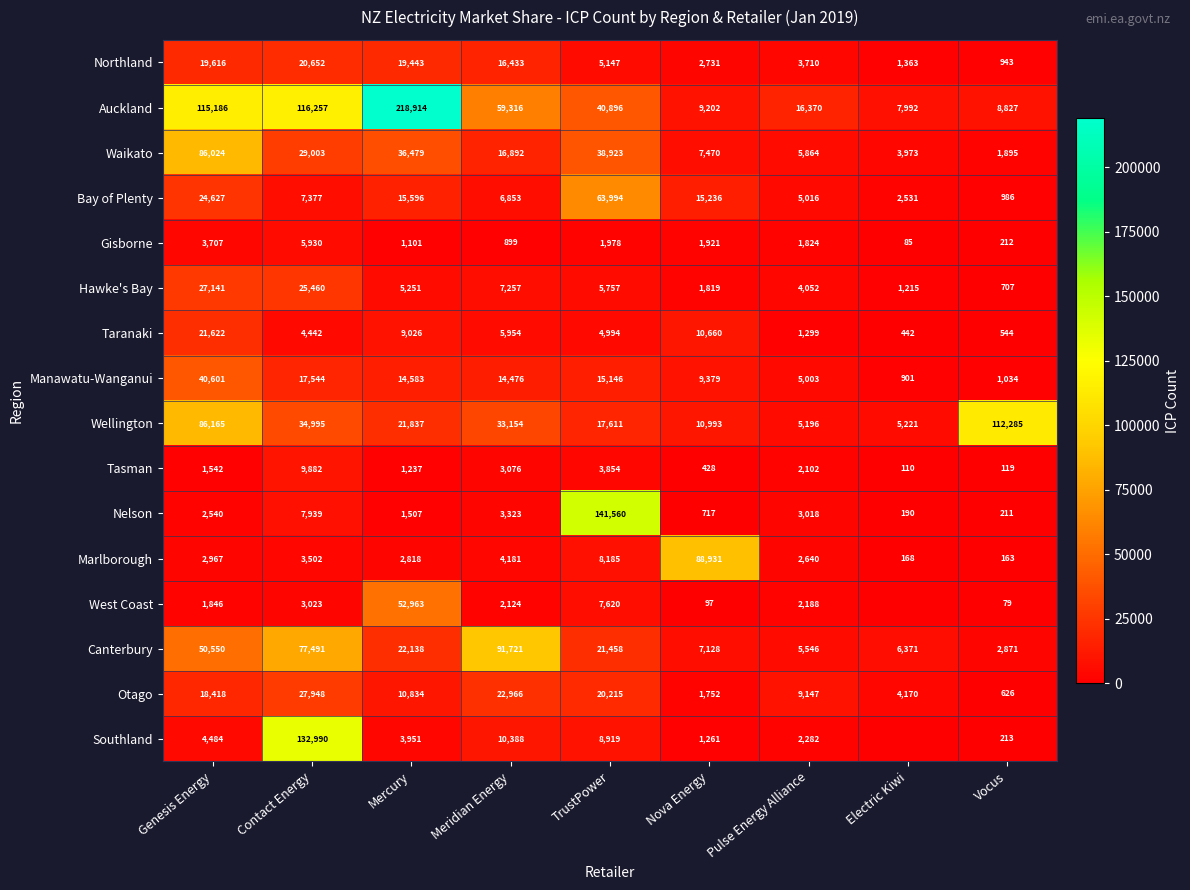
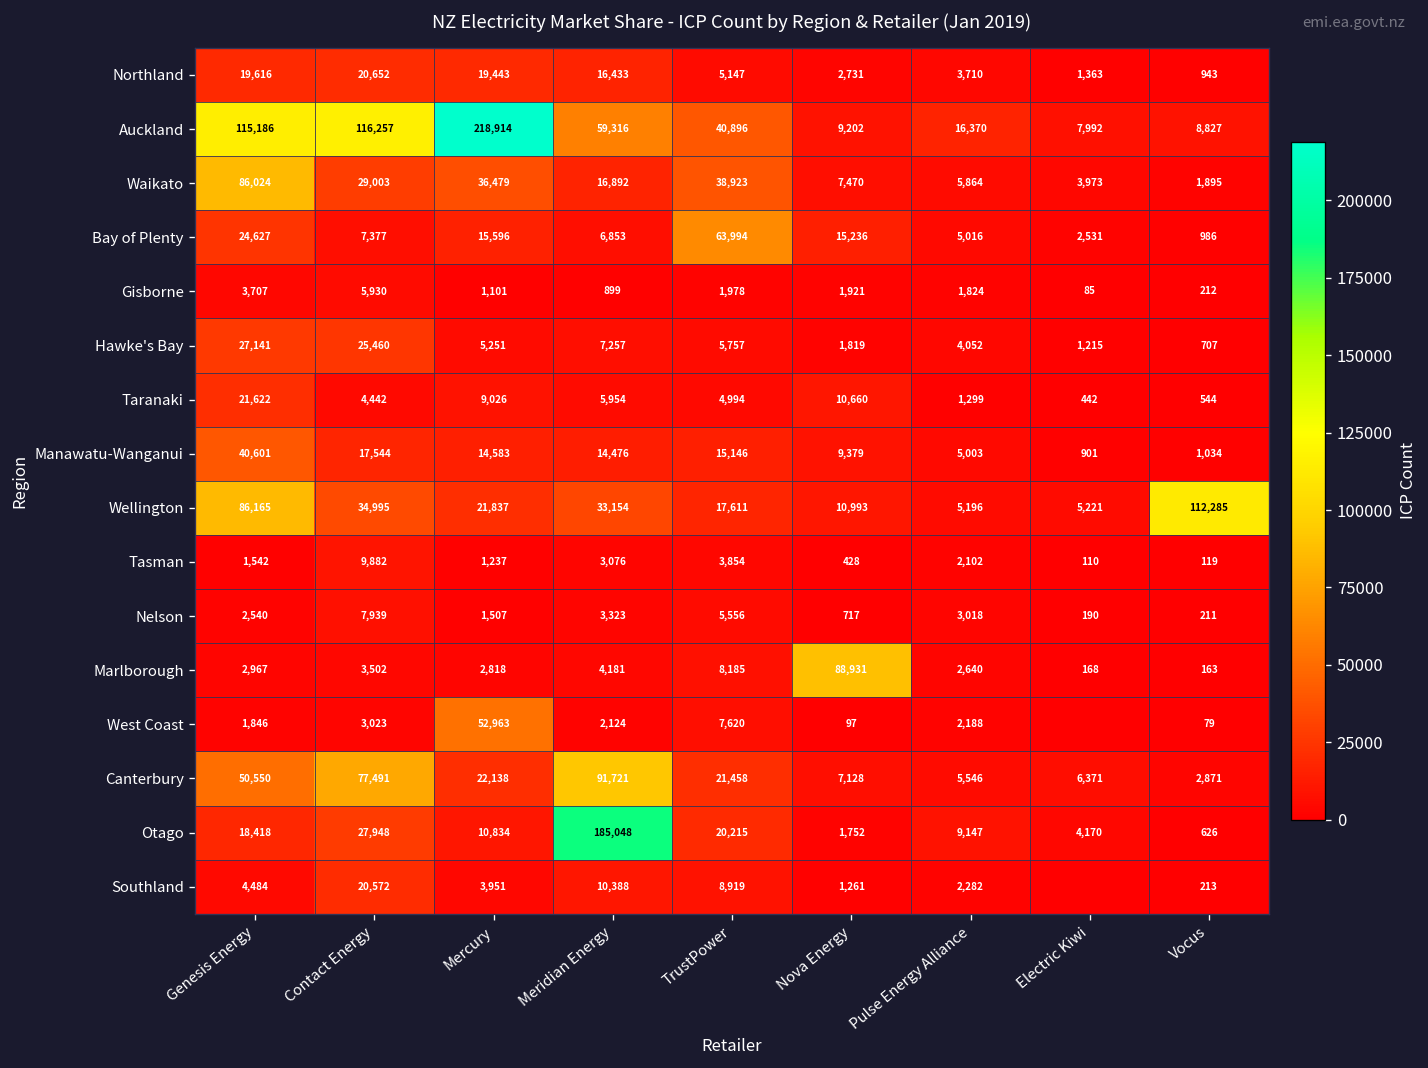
Nelson, TrustPower: 141,560 -> 5,556
Otago, Meridian Energy: 22,966 -> 185,048
Southland, Contact Energy: 132,990 -> 20,572
